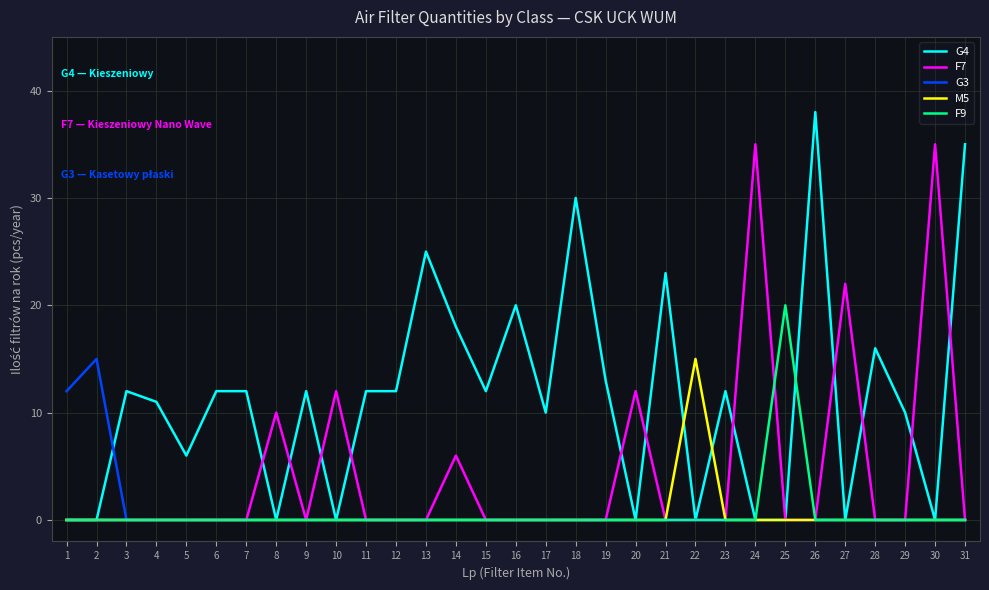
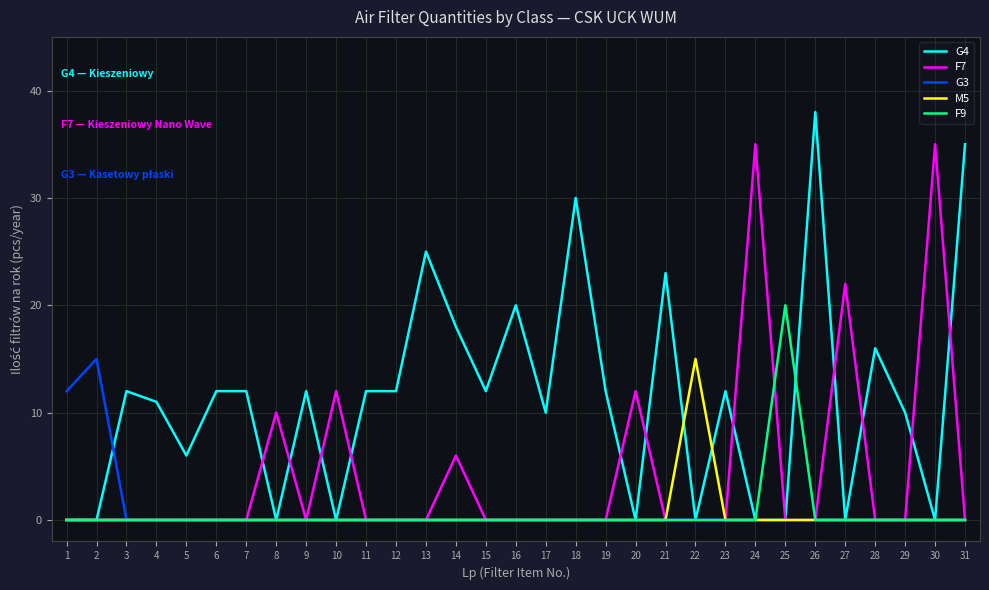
G4, 19: 13 -> 12
